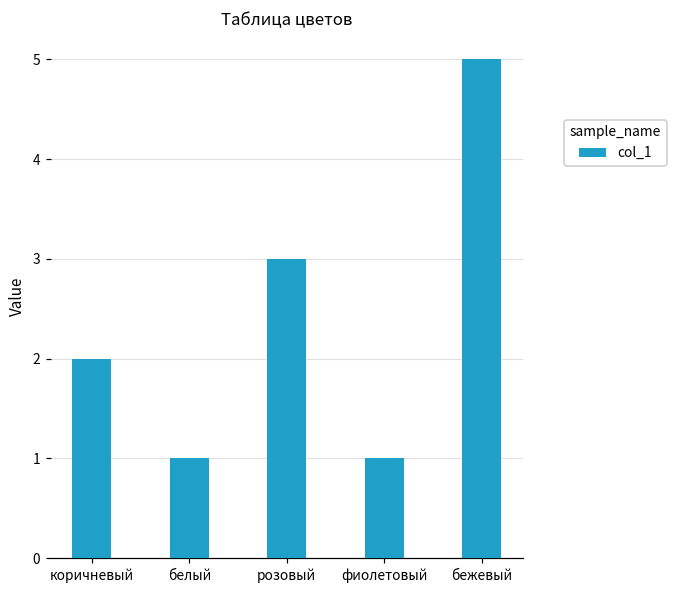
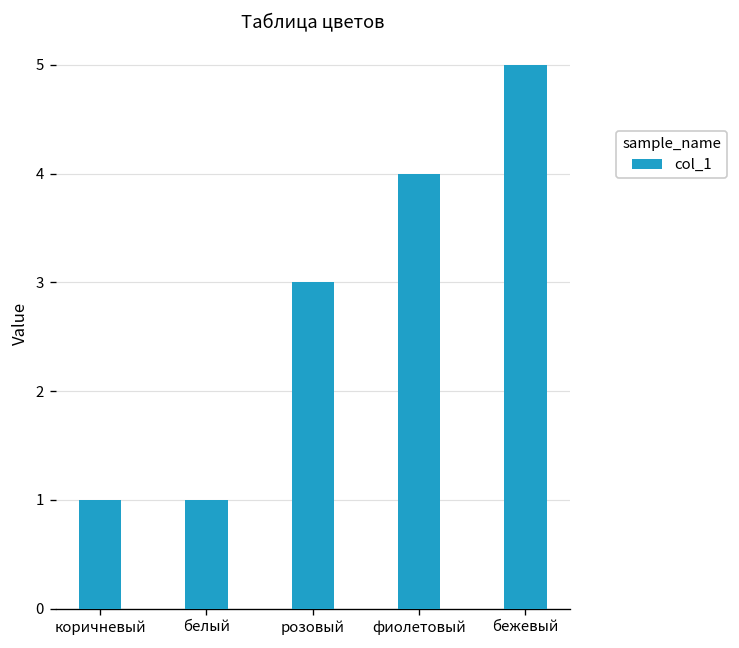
коричневый: 2 -> 1
фиолетовый: 1 -> 4
